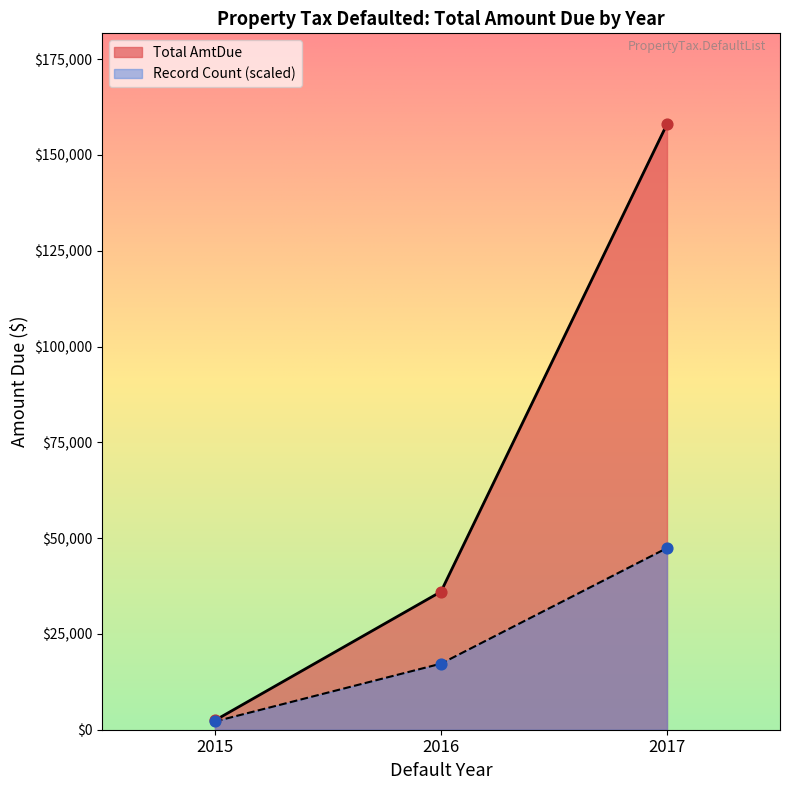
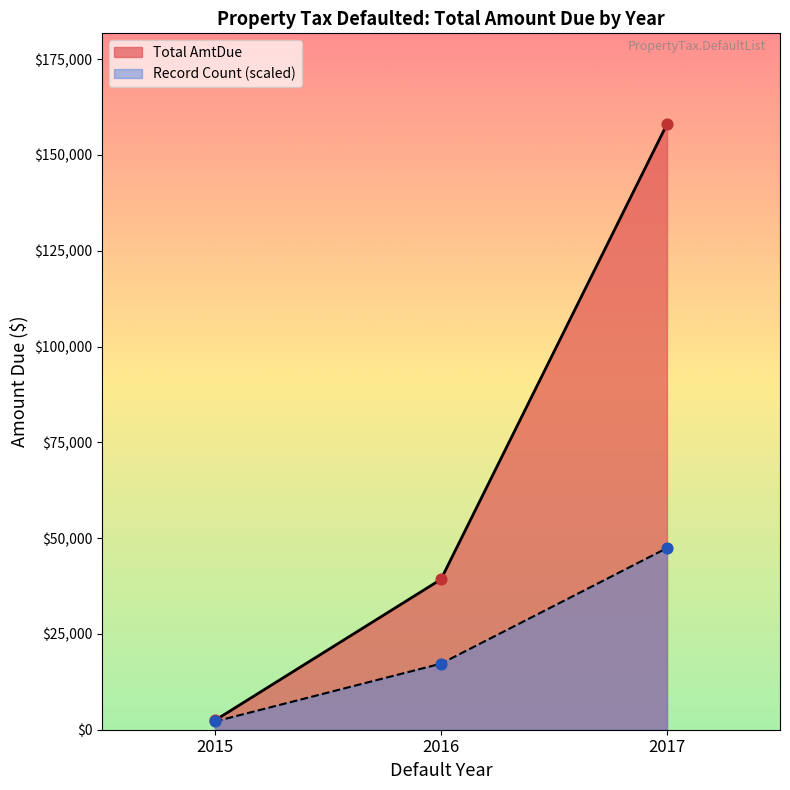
Total AmtDue, 2016: $36,000 -> $39,000
